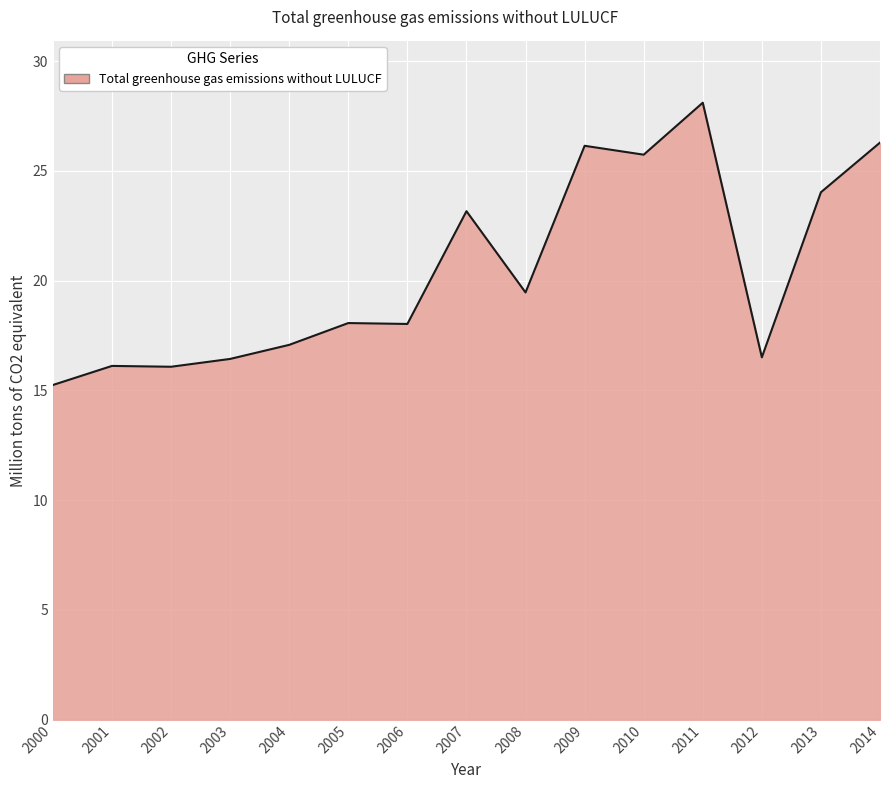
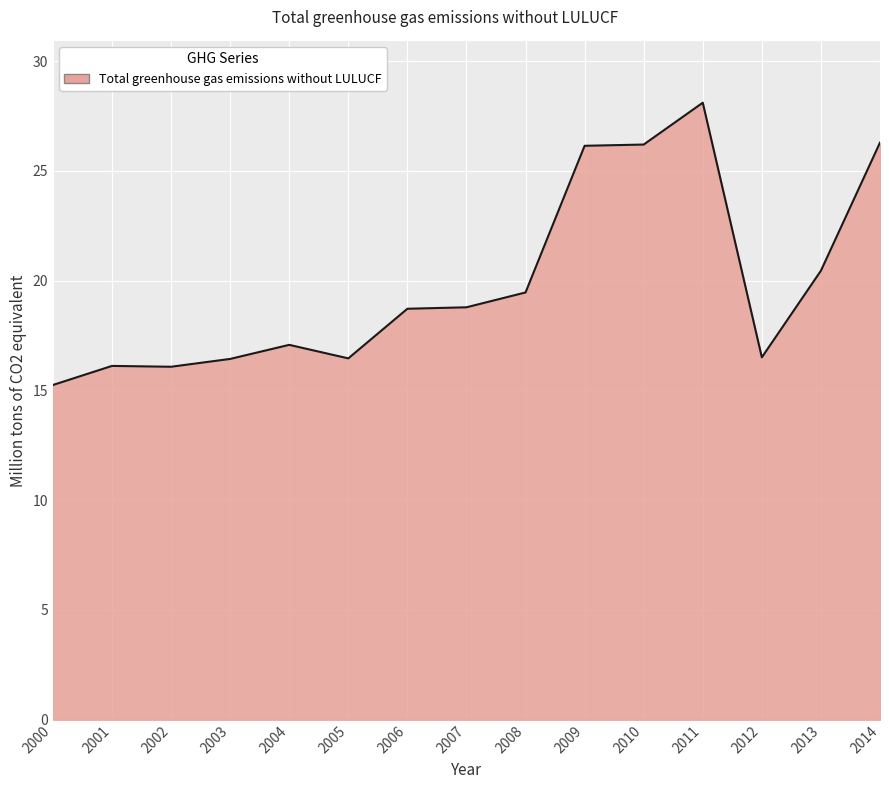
2005: 18.1 -> 16.5
2006: 18.0 -> 18.7
2007: 23.2 -> 18.8
2010: 25.7 -> 26.2
2013: 24.0 -> 20.5
